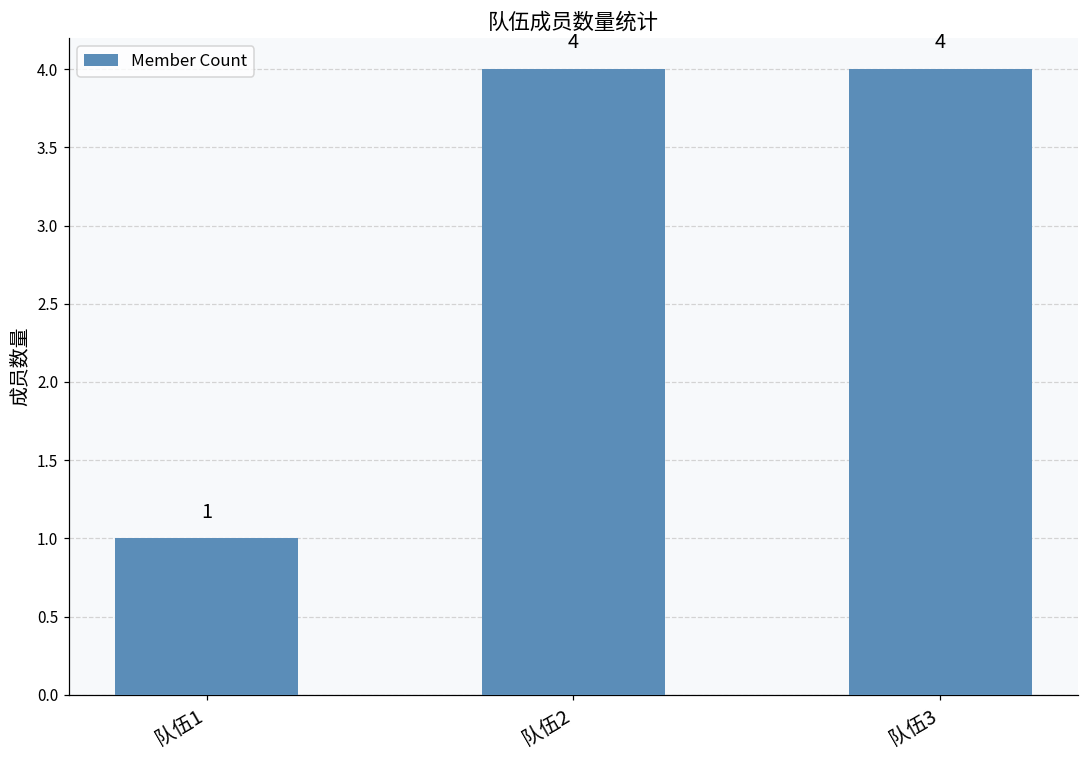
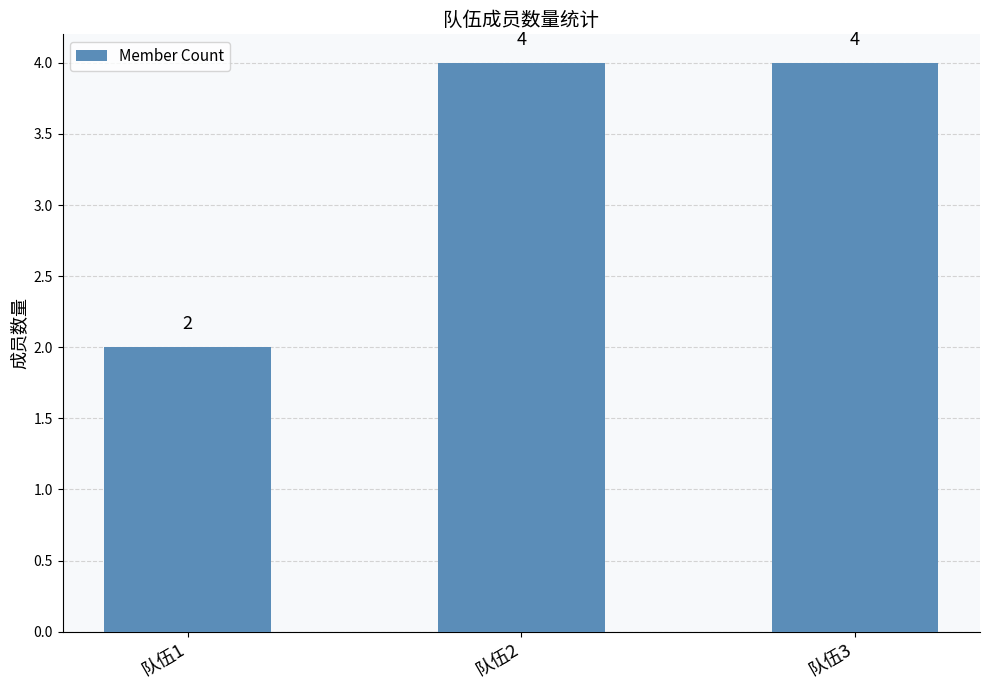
队伍1: 1 -> 2
